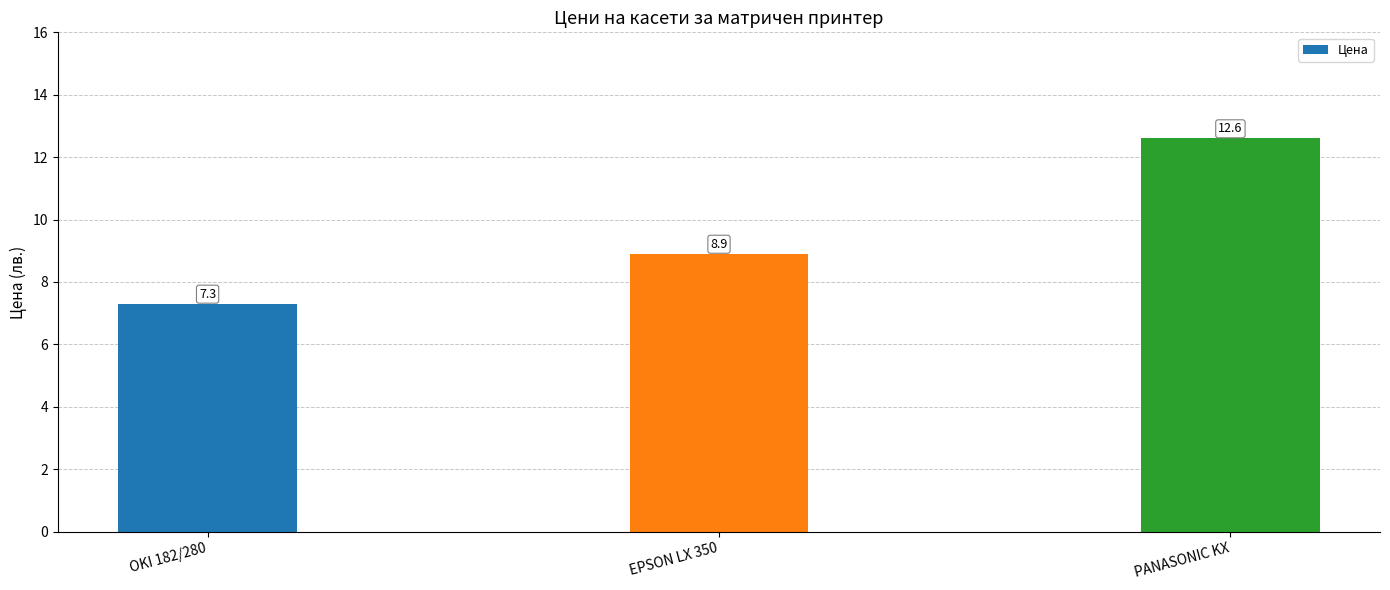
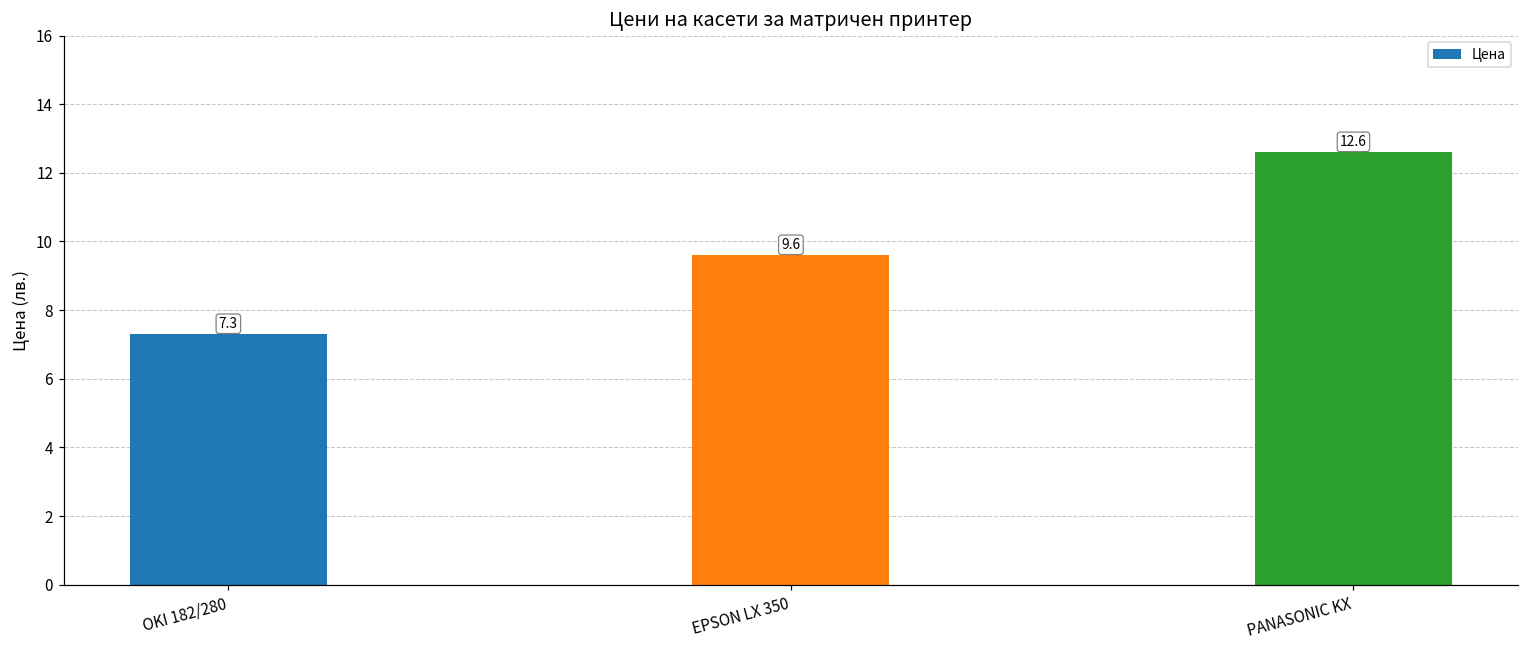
EPSON LX 350: 8.9 -> 9.6
